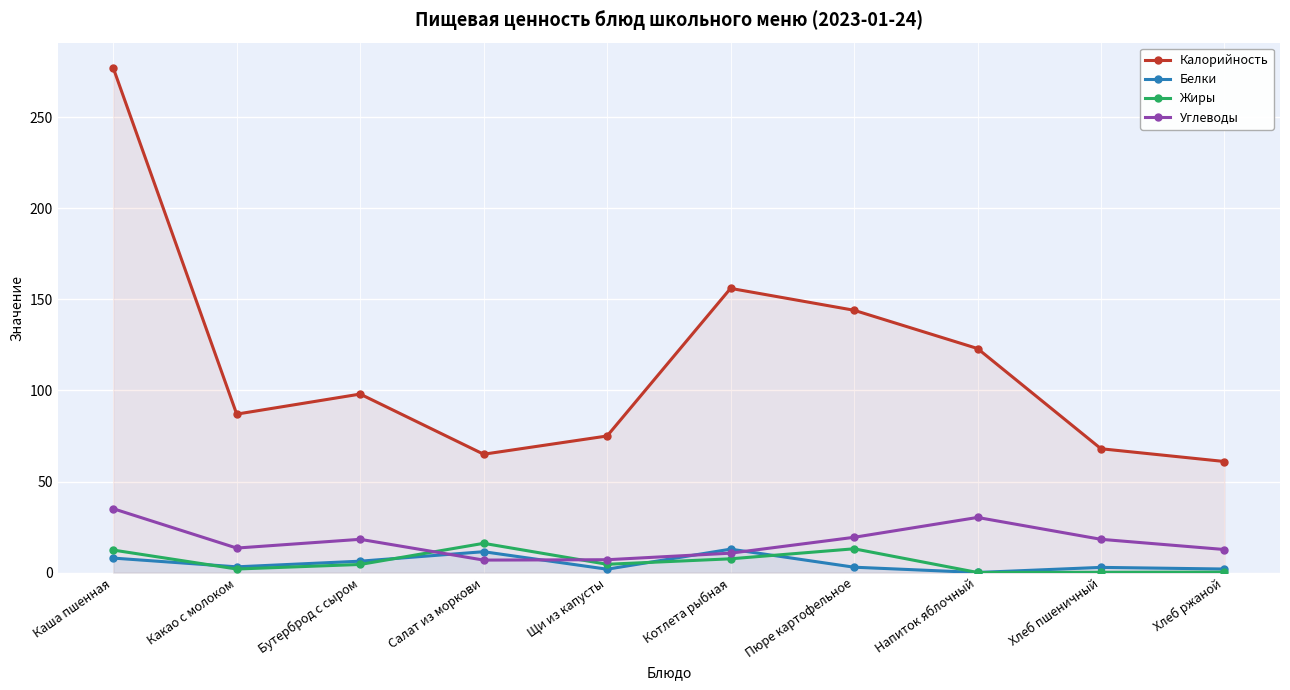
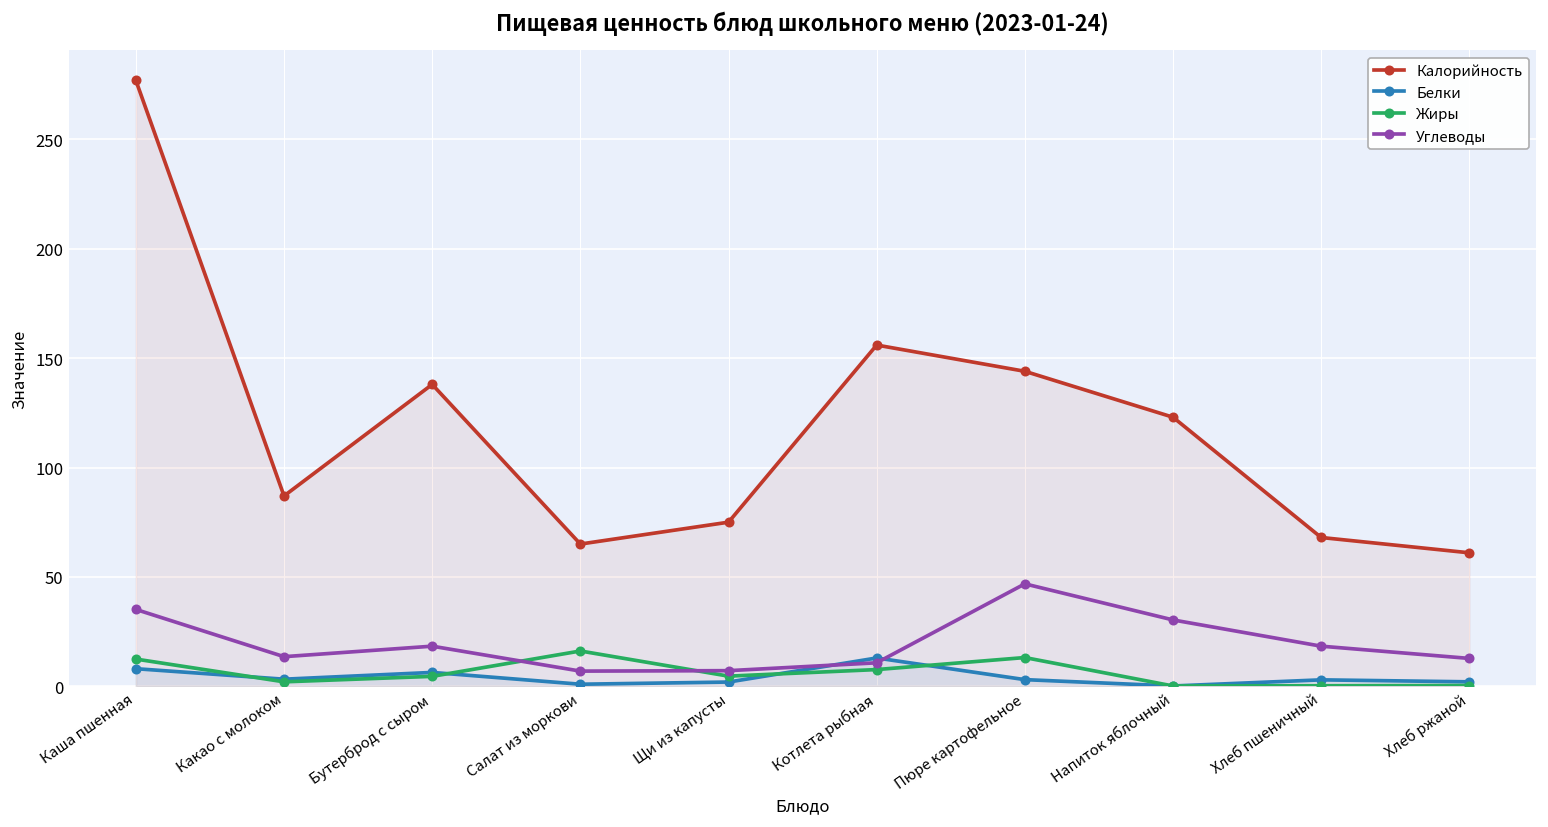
Калорийность, Бутерброд с сыром: 98 -> 138
Белки, Салат из моркови: 12 -> 1
Углеводы, Пюре картофельное: 19 -> 47
